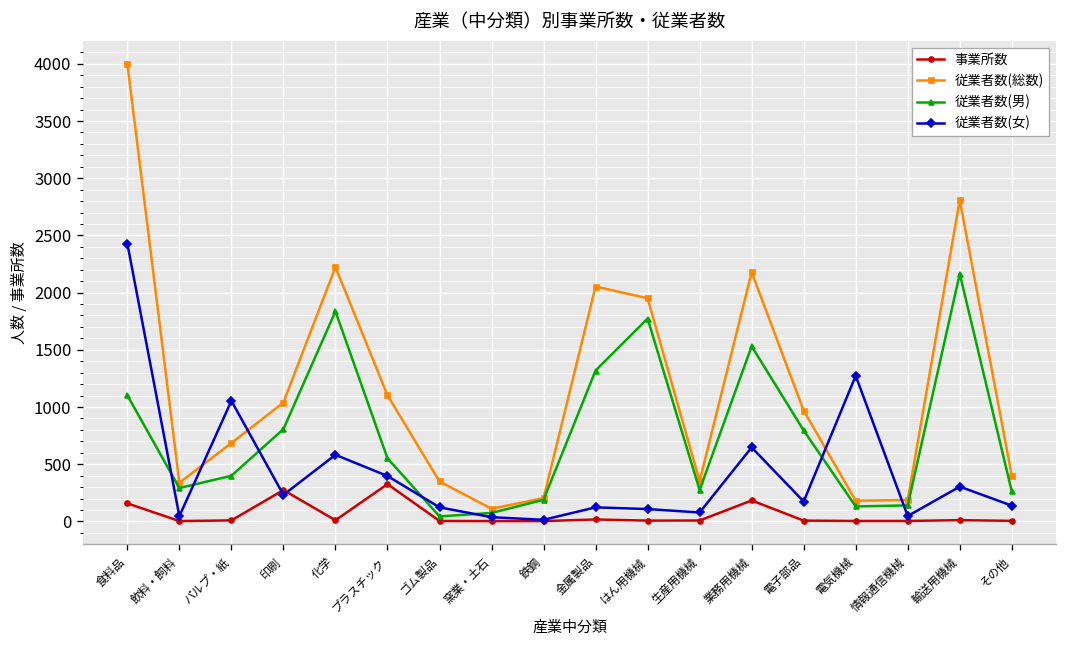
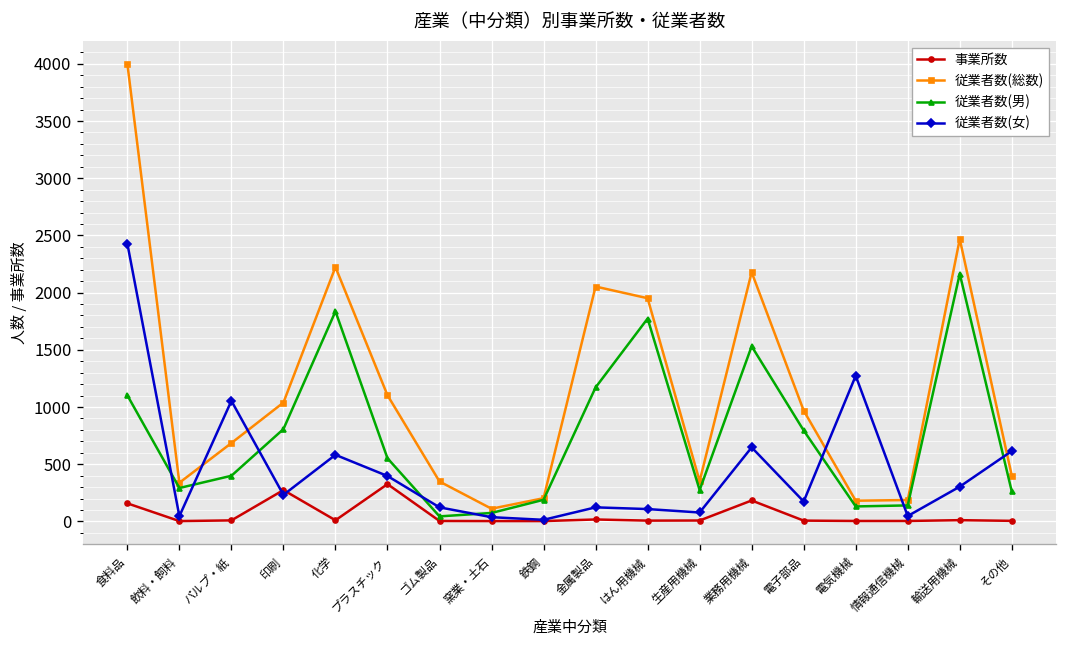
従業者数(男), 金属製品: 1300 -> 1200
従業者数(総数), 輸送用機械: 2800 -> 2500
従業者数(女), その他: 100 -> 600
